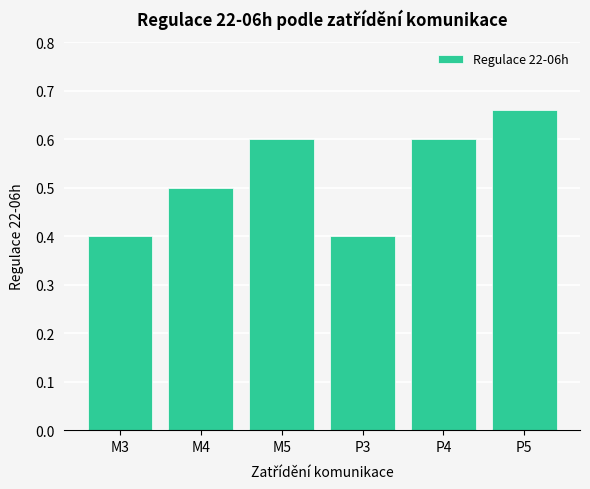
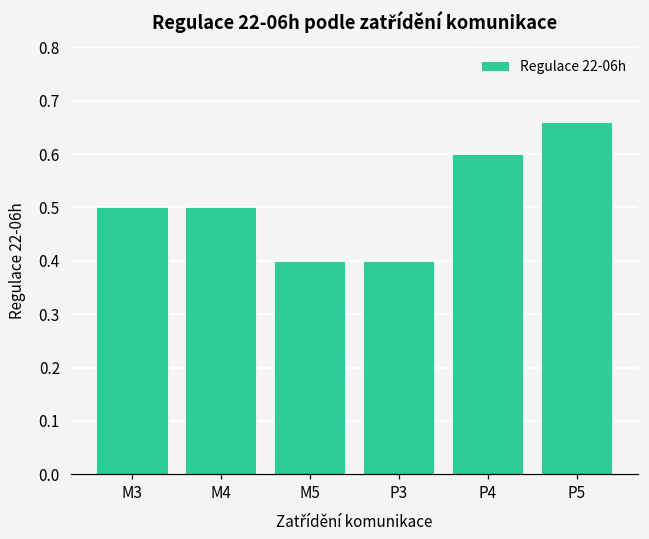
M3: 0.4 -> 0.5
M5: 0.6 -> 0.4
